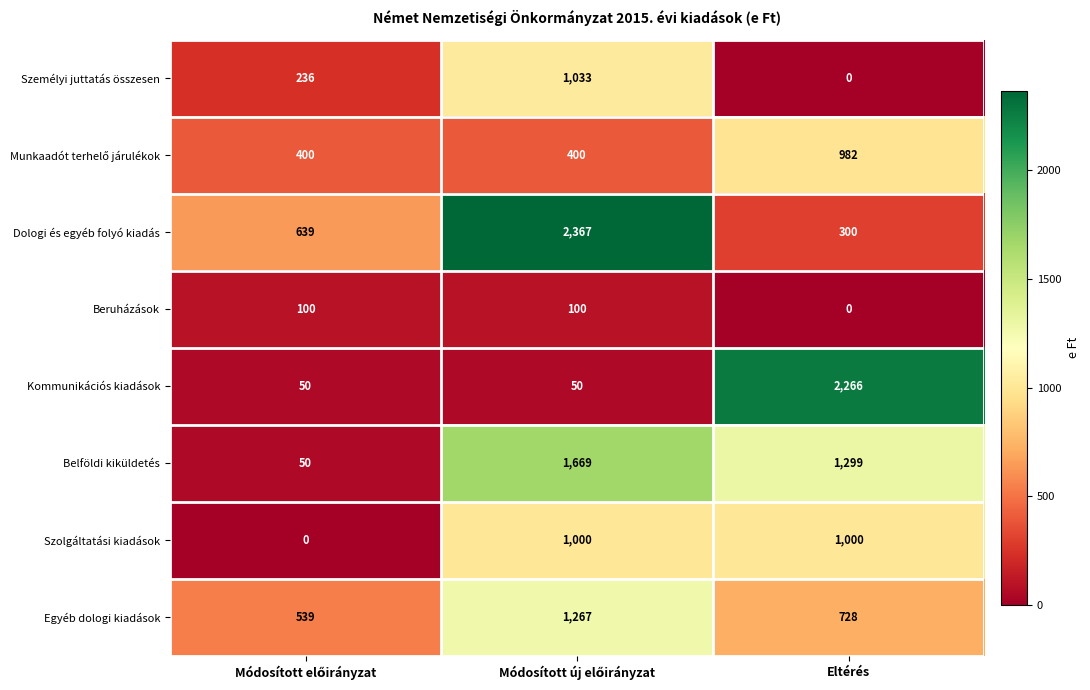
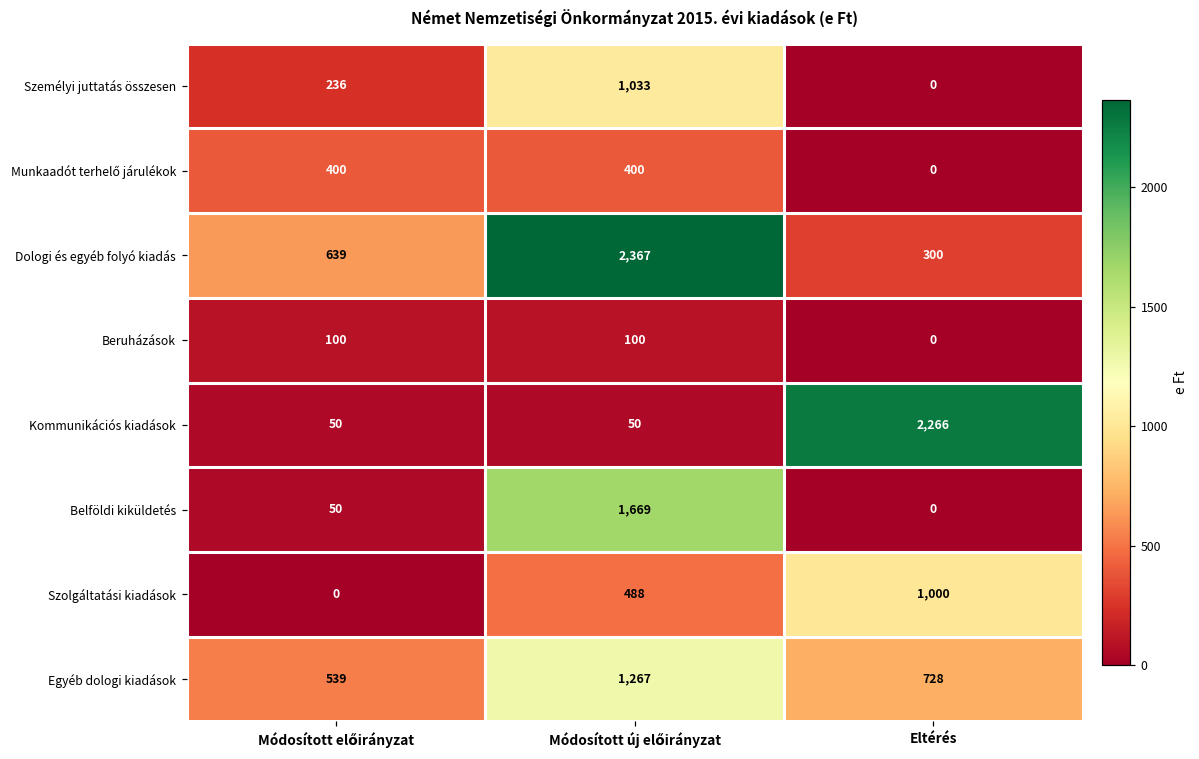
Munkaadót terhelő járulékok, Eltérés: 982 -> 0
Belföldi kiküldetés, Eltérés: 1,299 -> 0
Szolgáltatási kiadások, Módosított új előirányzat: 1,000 -> 488
